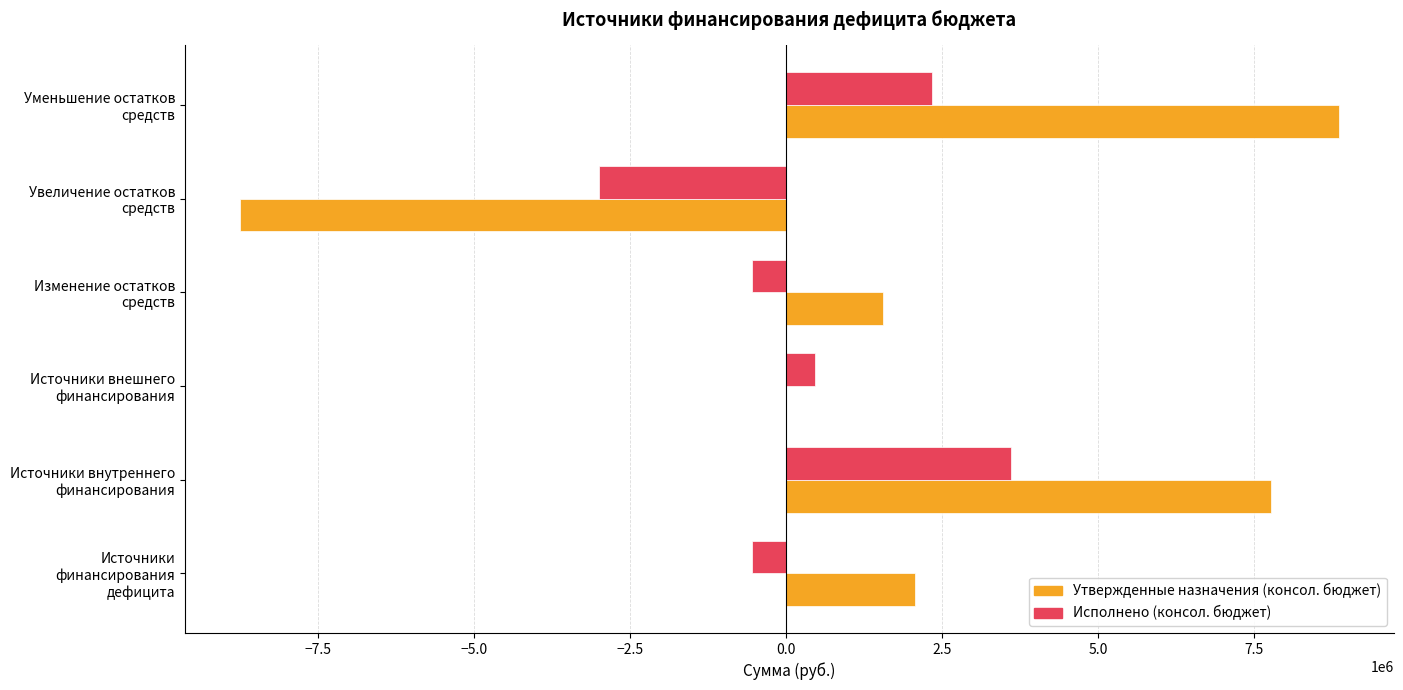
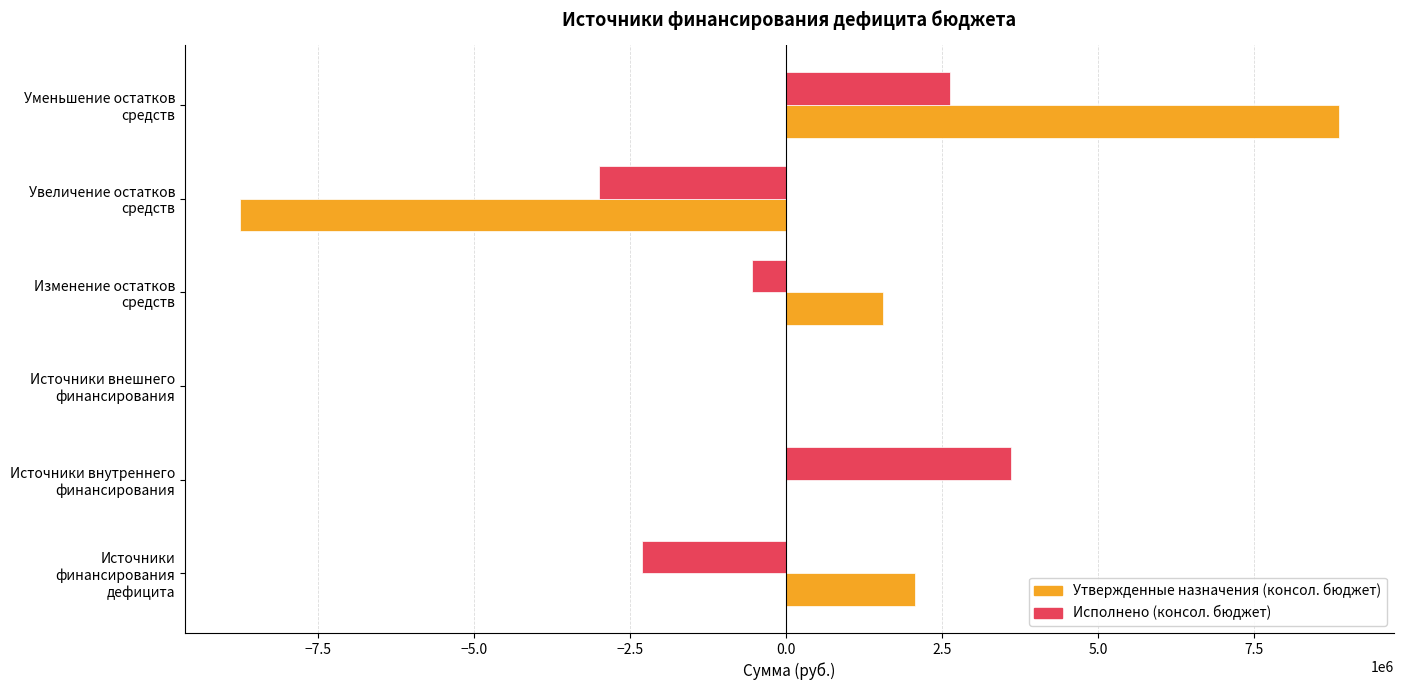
Исполнено (консол. бюджет), Уменьшение остатков средств: 2300000 -> 2600000
Исполнено (консол. бюджет), Источники внешнего финансирования: 500000 -> 0
Утвержденные назначения (консол. бюджет), Источники внутреннего финансирования: 7800000 -> 0
Исполнено (консол. бюджет), Источники финансирования дефицита: -500000 -> -2300000
